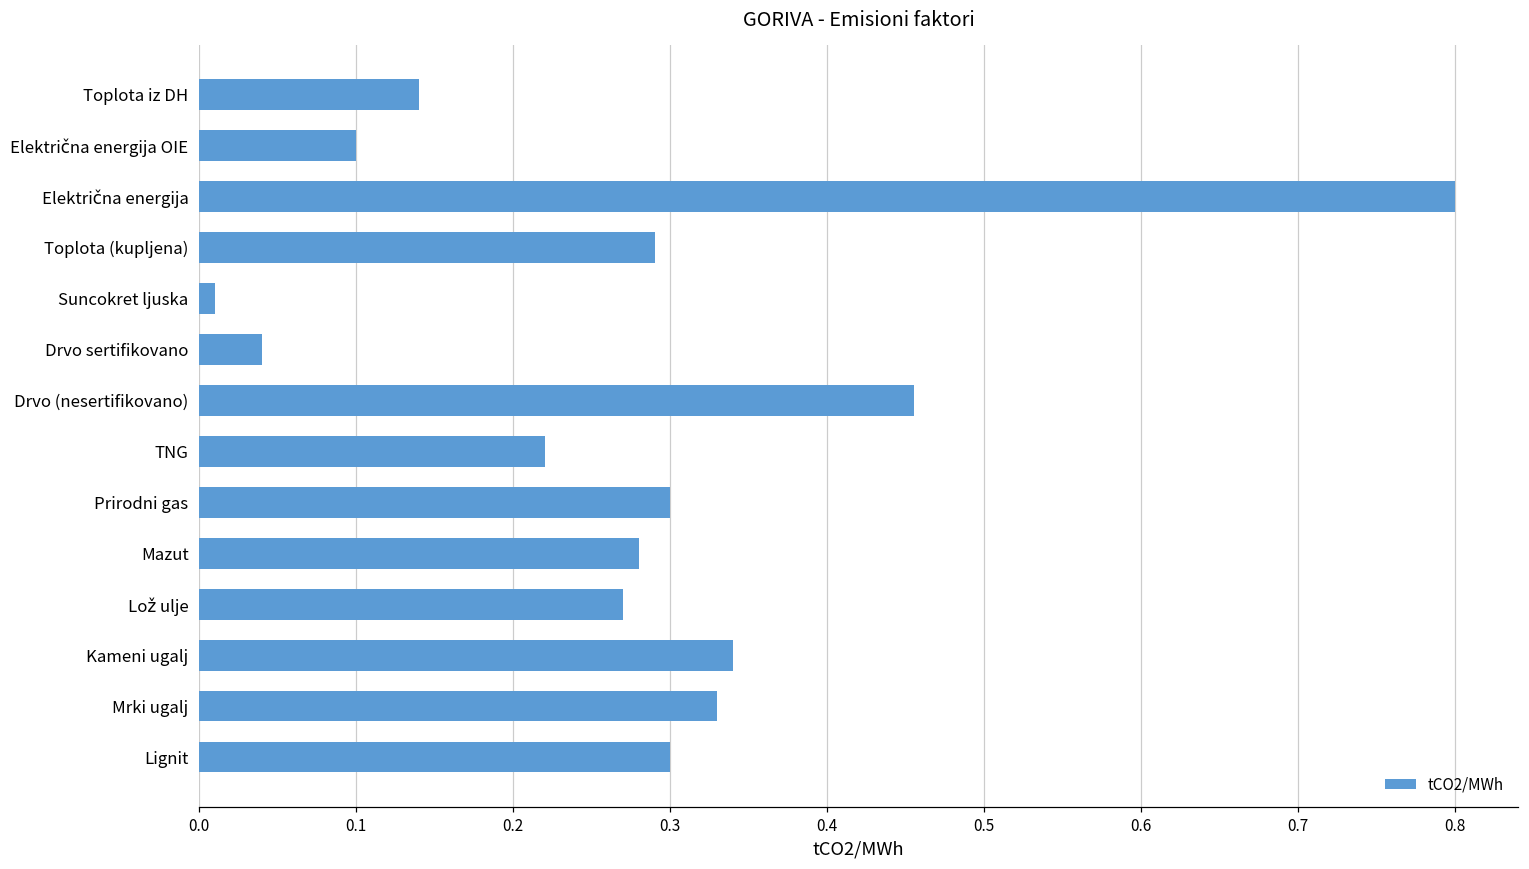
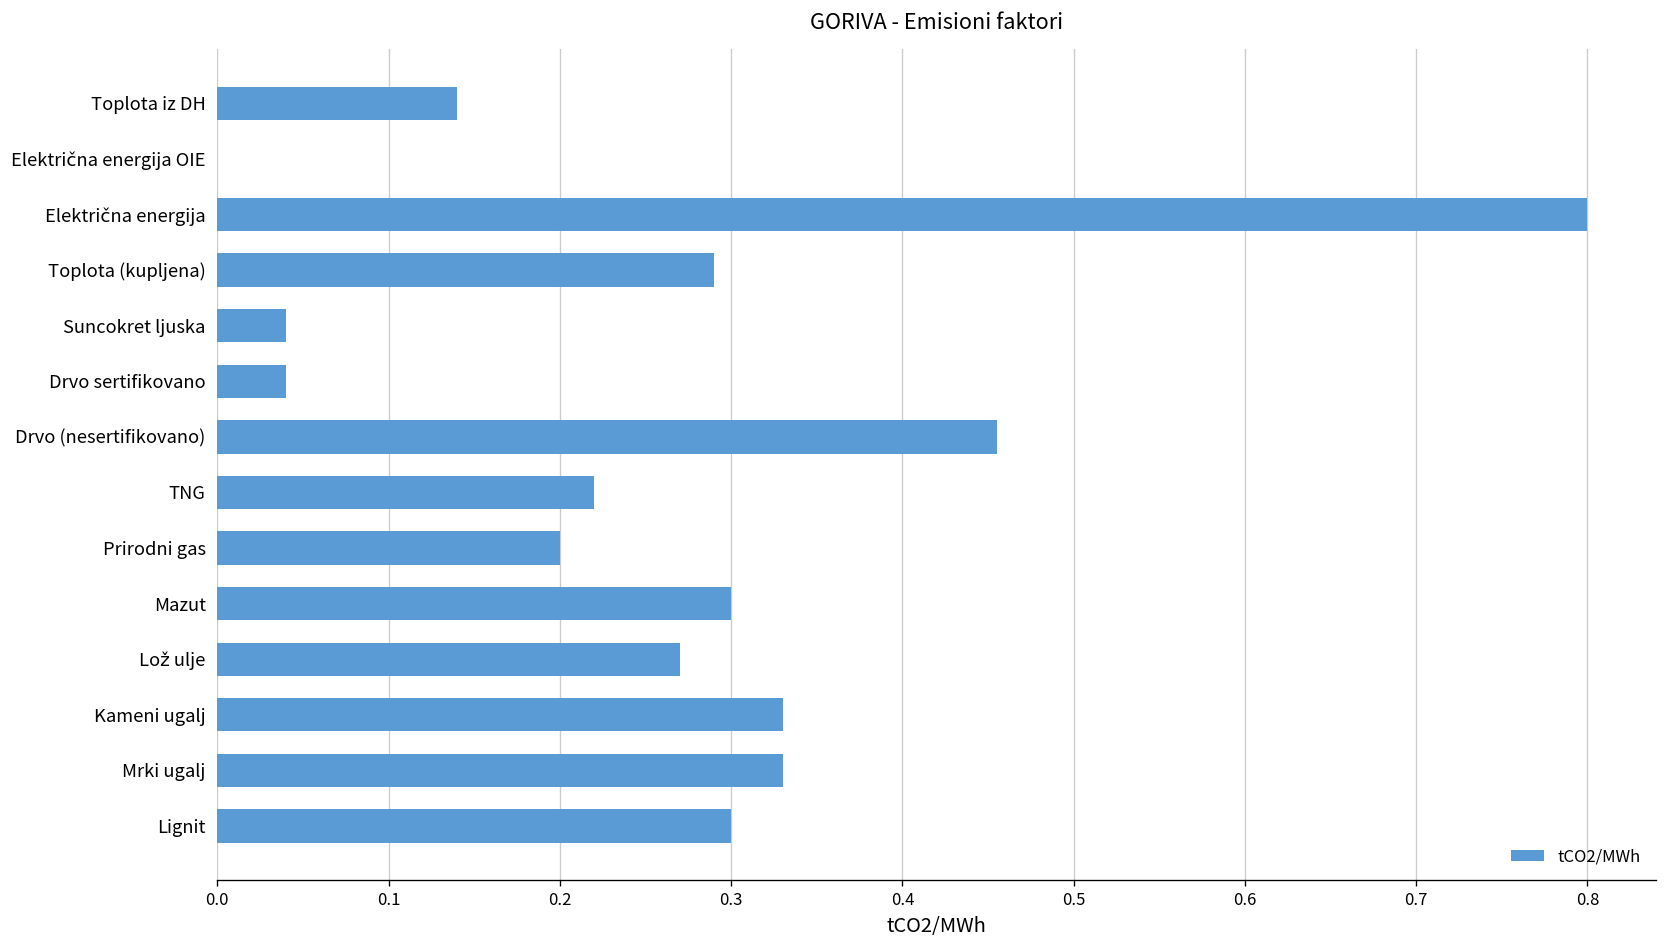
Električna energija OIE: 0.1 -> 0.0
Suncokret ljuska: 0.01 -> 0.04
Prirodni gas: 0.3 -> 0.2
Mazut: 0.28 -> 0.30
Kameni ugalj: 0.34 -> 0.33
